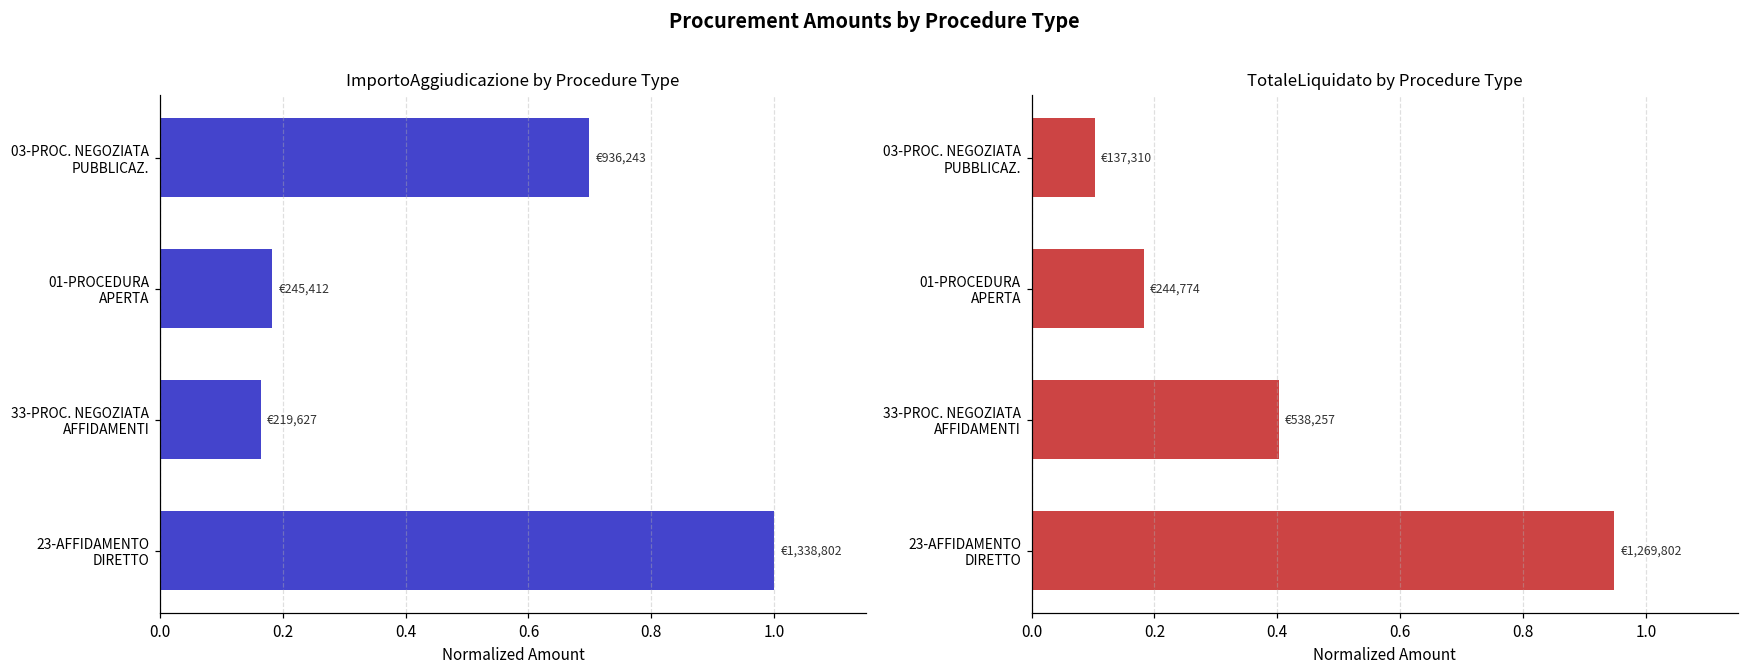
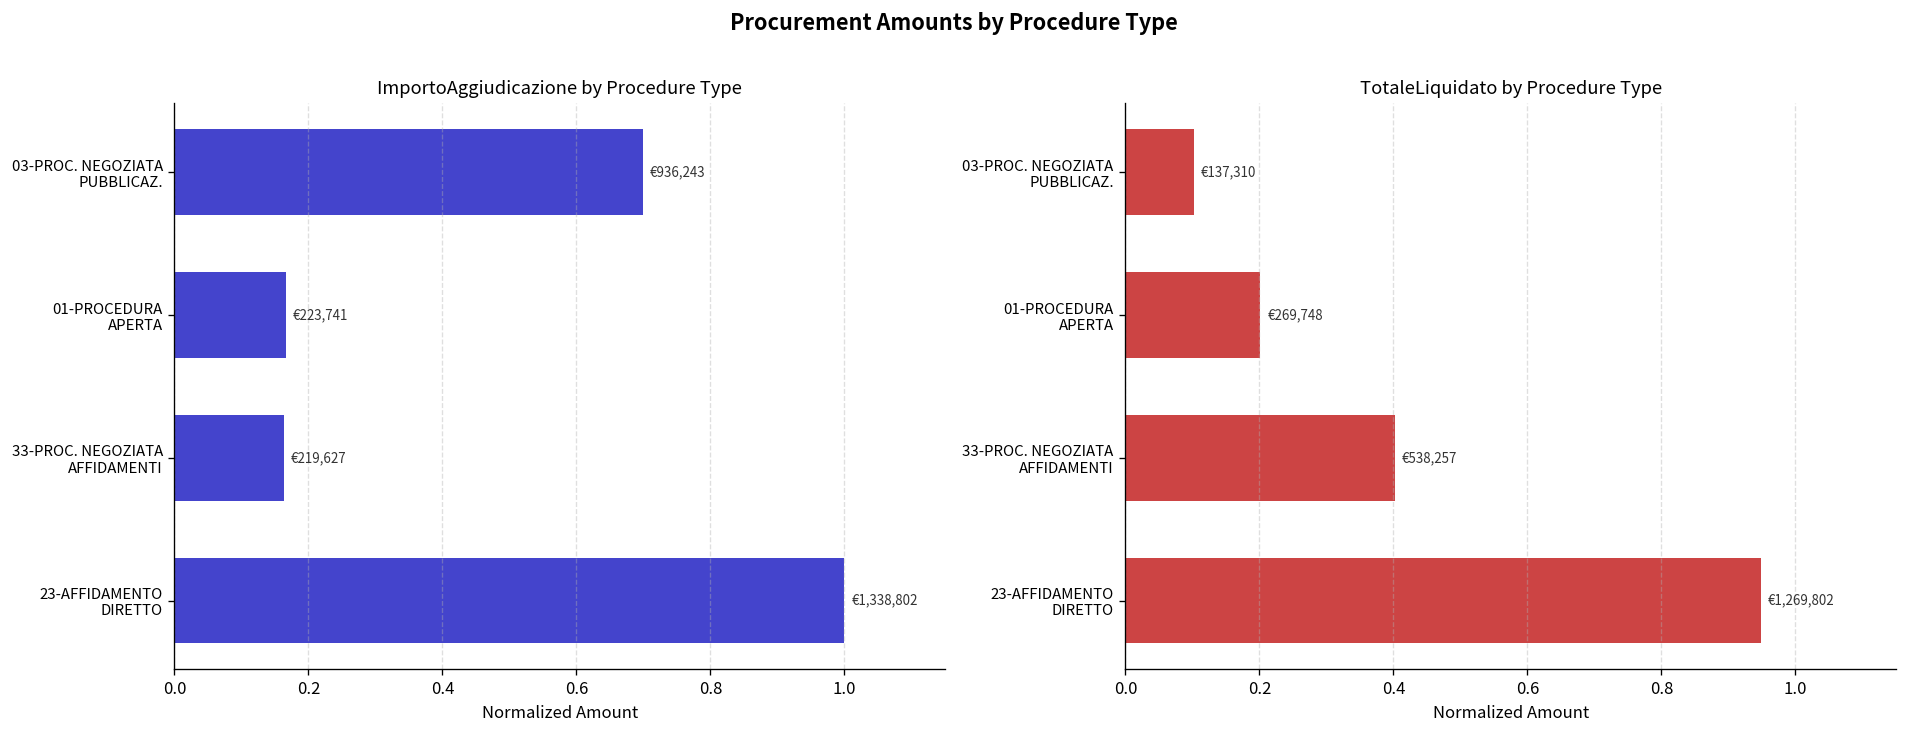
ImportoAggiudicazione by Procedure Type, 01-PROCEDURA APERTA: €245,412 -> €223,741
TotaleLiquidato by Procedure Type, 01-PROCEDURA APERTA: €244,774 -> €269,748
